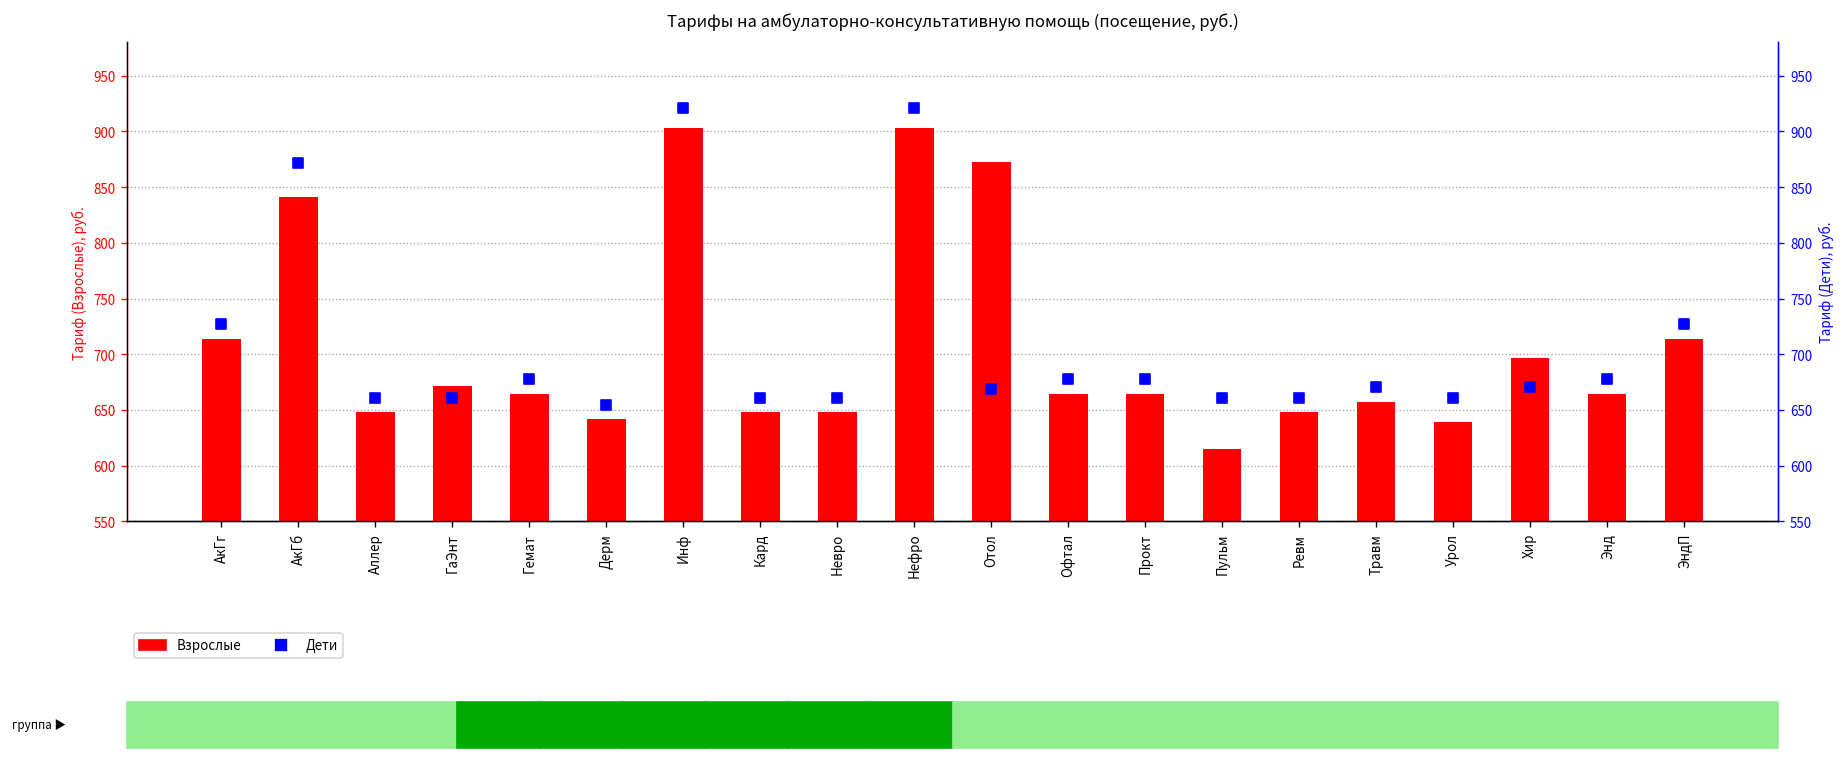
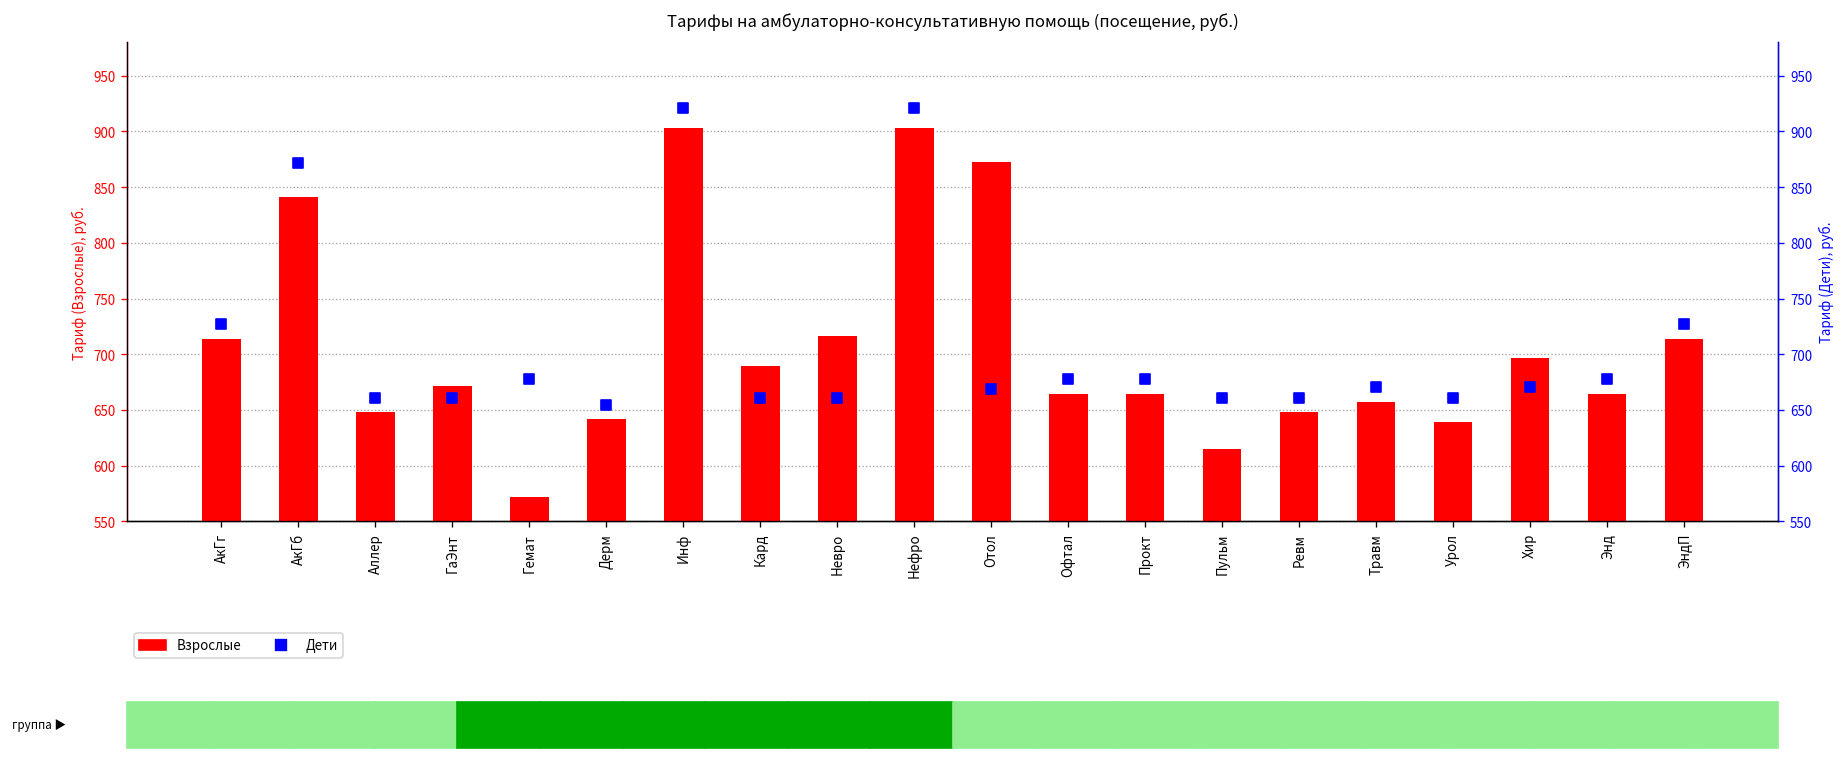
Взрослые, Гемат: 660 -> 570
Взрослые, Кард: 650 -> 690
Взрослые, Невро: 650 -> 720
